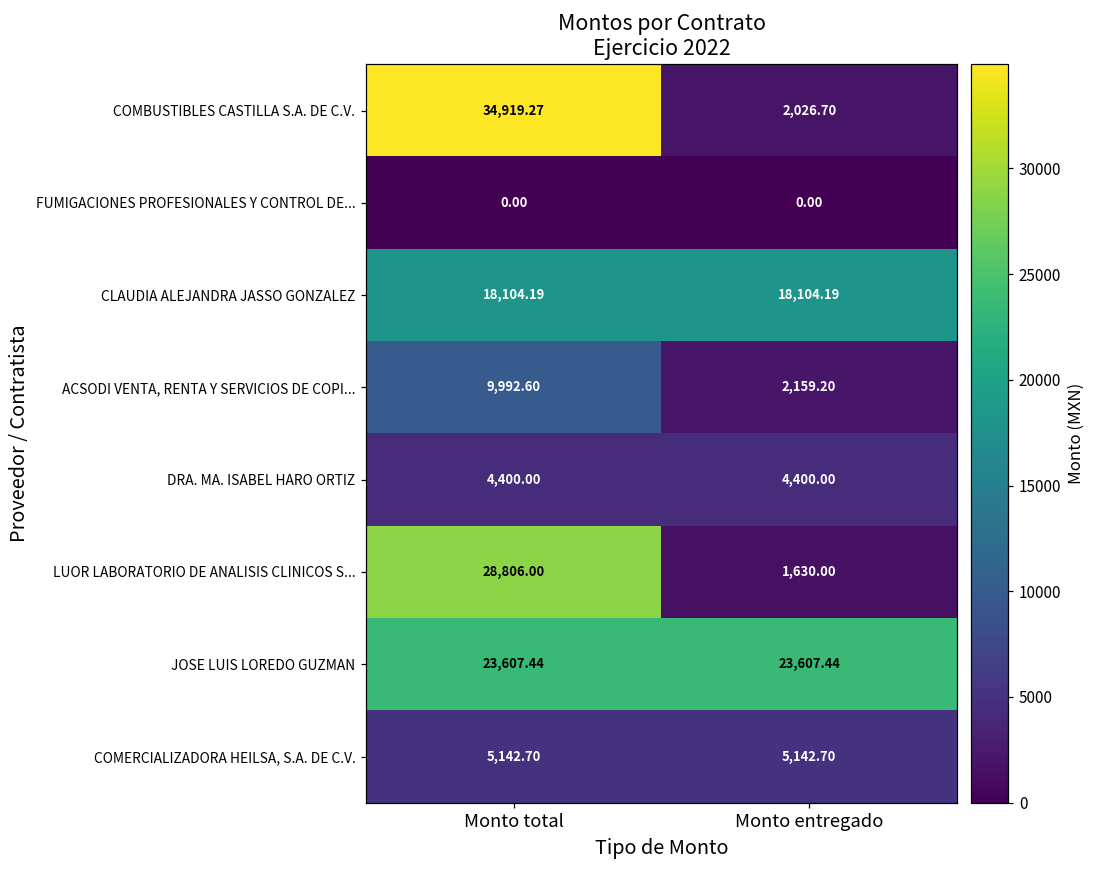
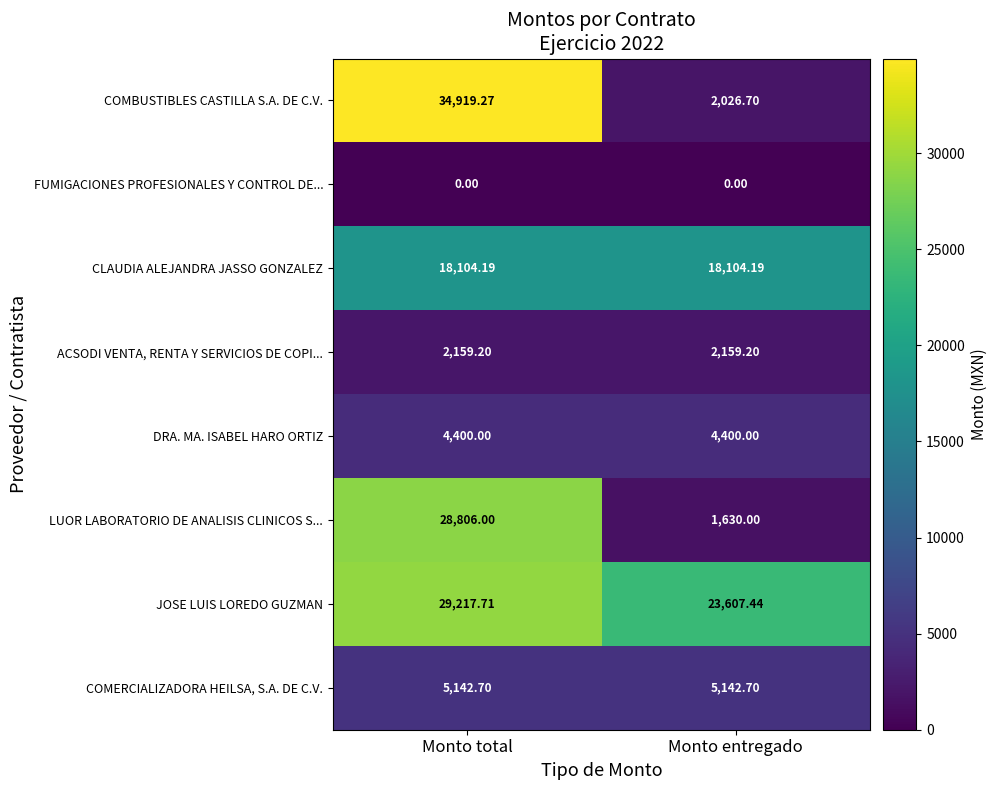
ACSODI VENTA, RENTA Y SERVICIOS DE COPI..., Monto total: 9,992.60 -> 2,159.20
JOSE LUIS LOREDO GUZMAN, Monto total: 23,607.44 -> 29,217.71
